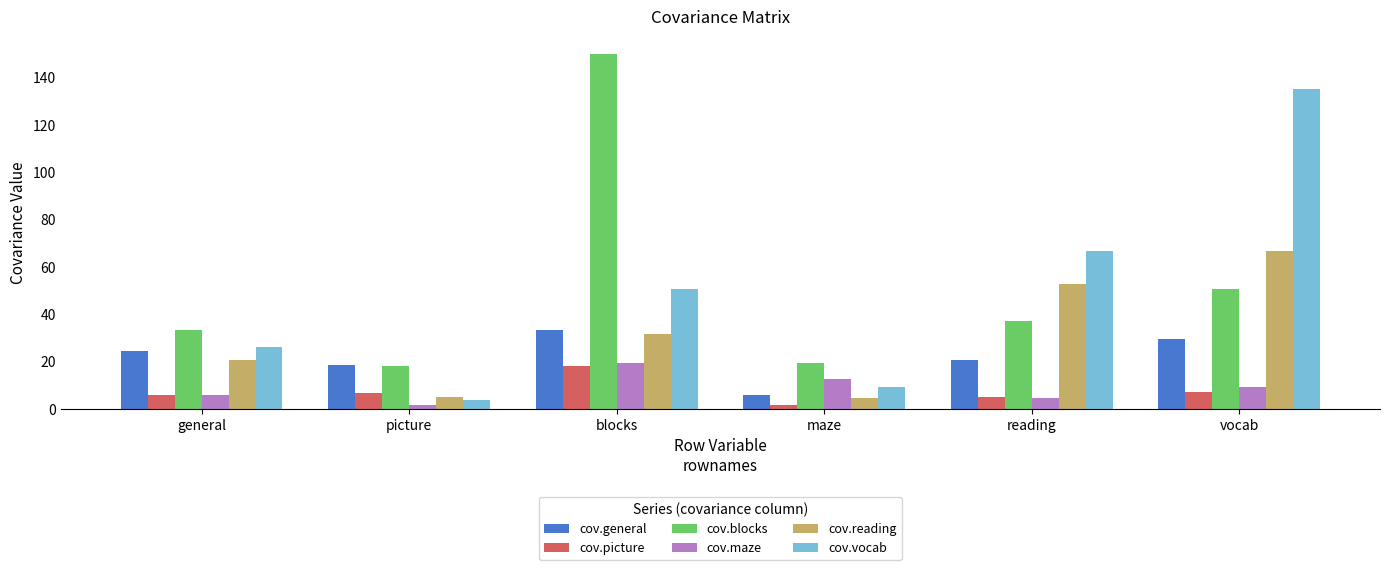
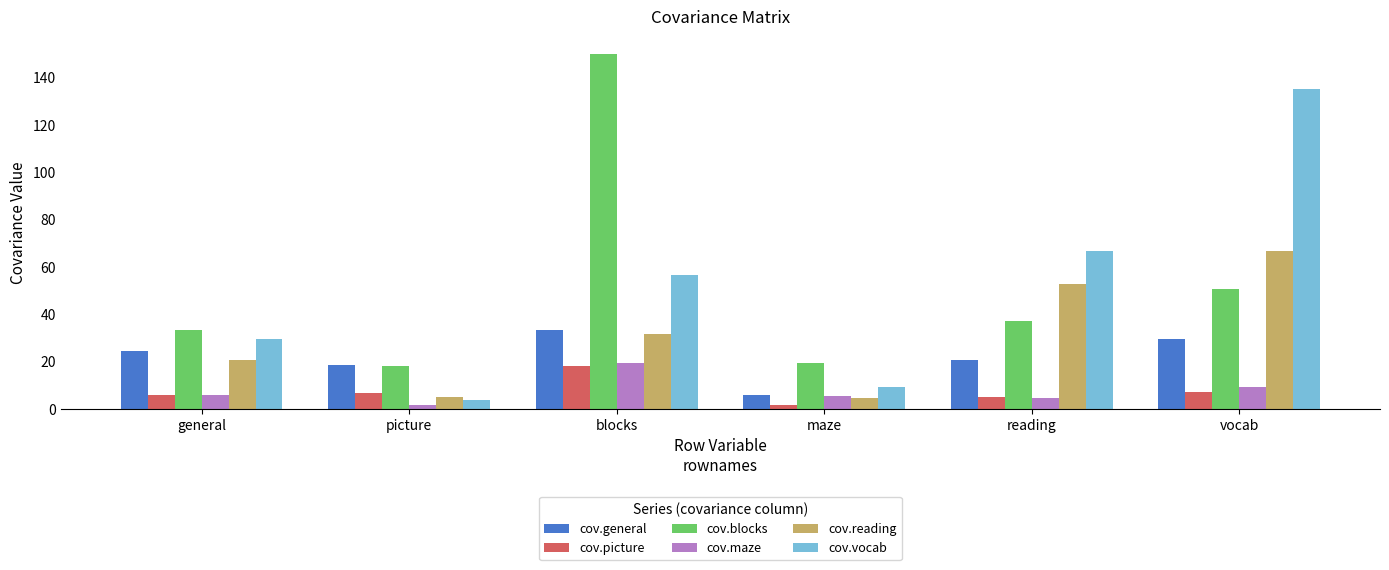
cov.vocab, general: 26 -> 30
cov.vocab, blocks: 51 -> 57
cov.maze, maze: 13 -> 5
